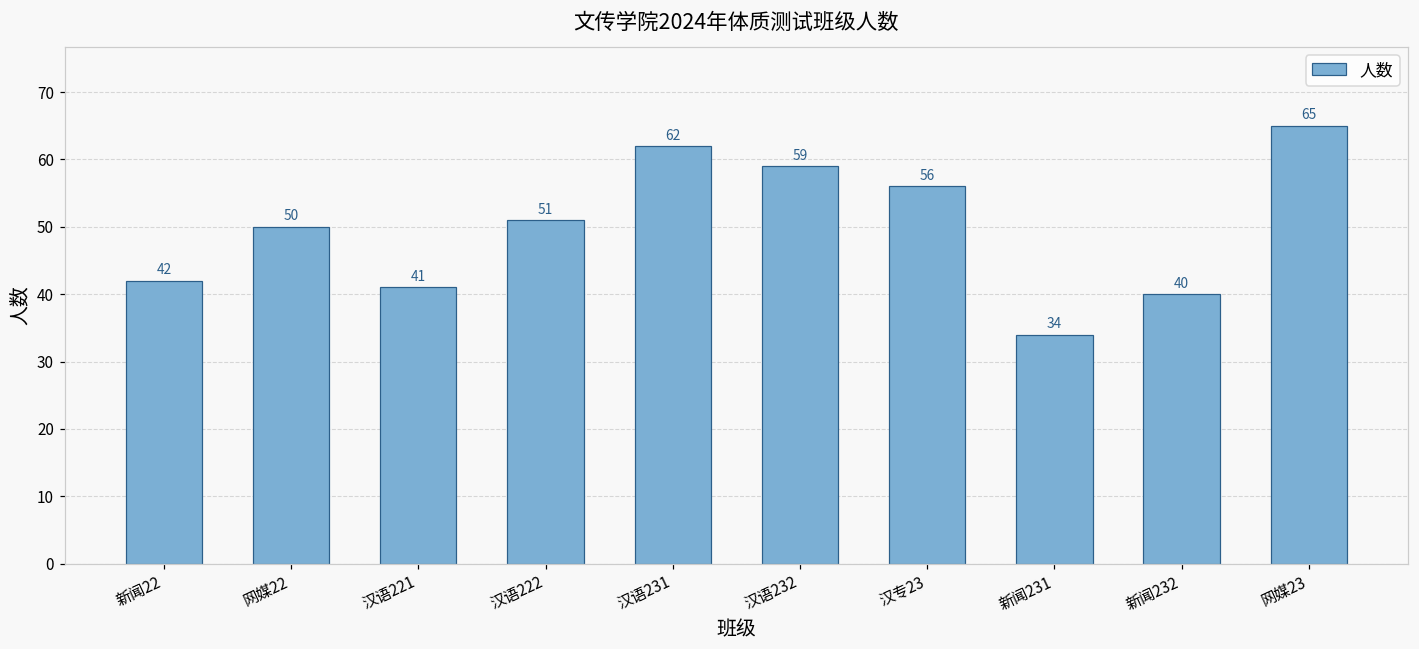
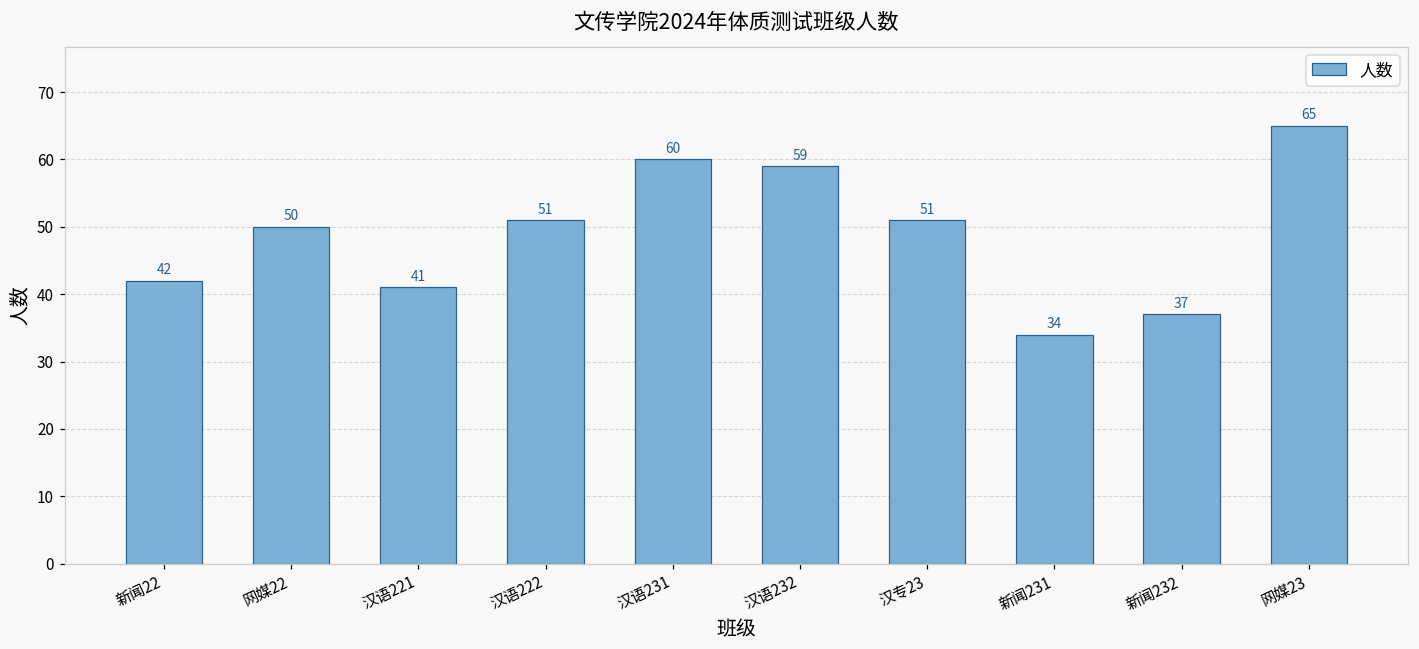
汉语231: 62 -> 60
汉专23: 56 -> 51
新闻232: 40 -> 37
